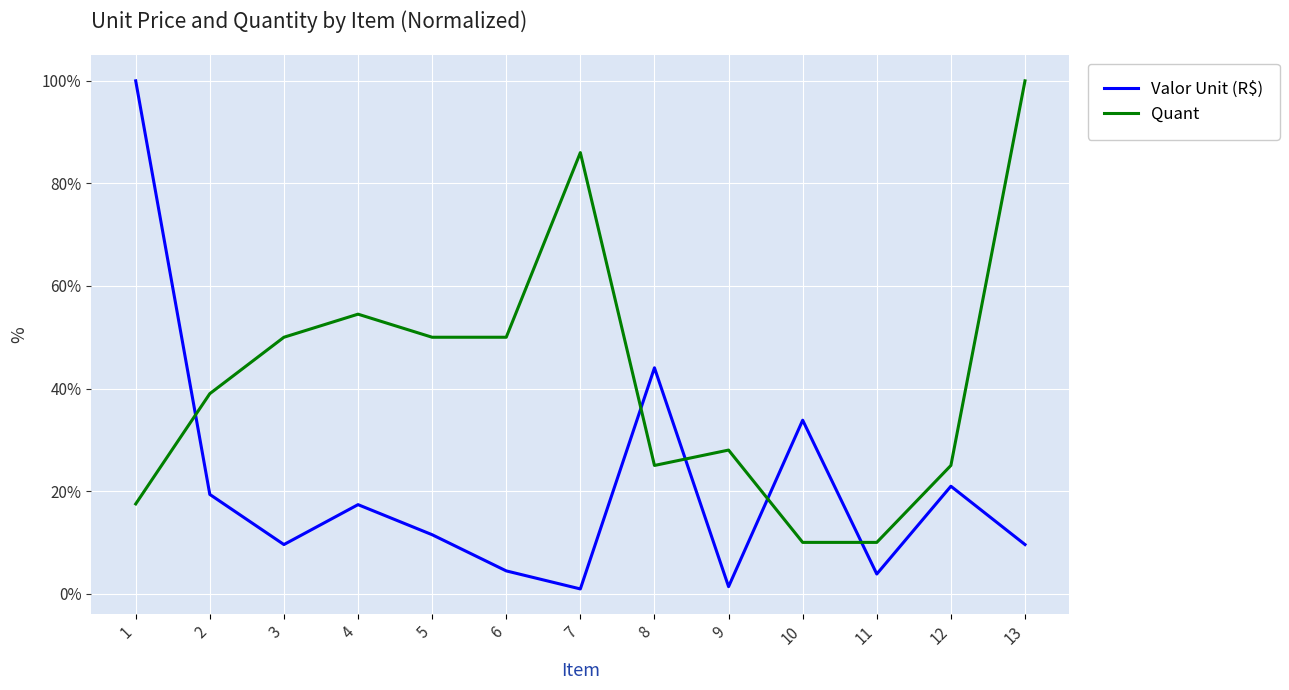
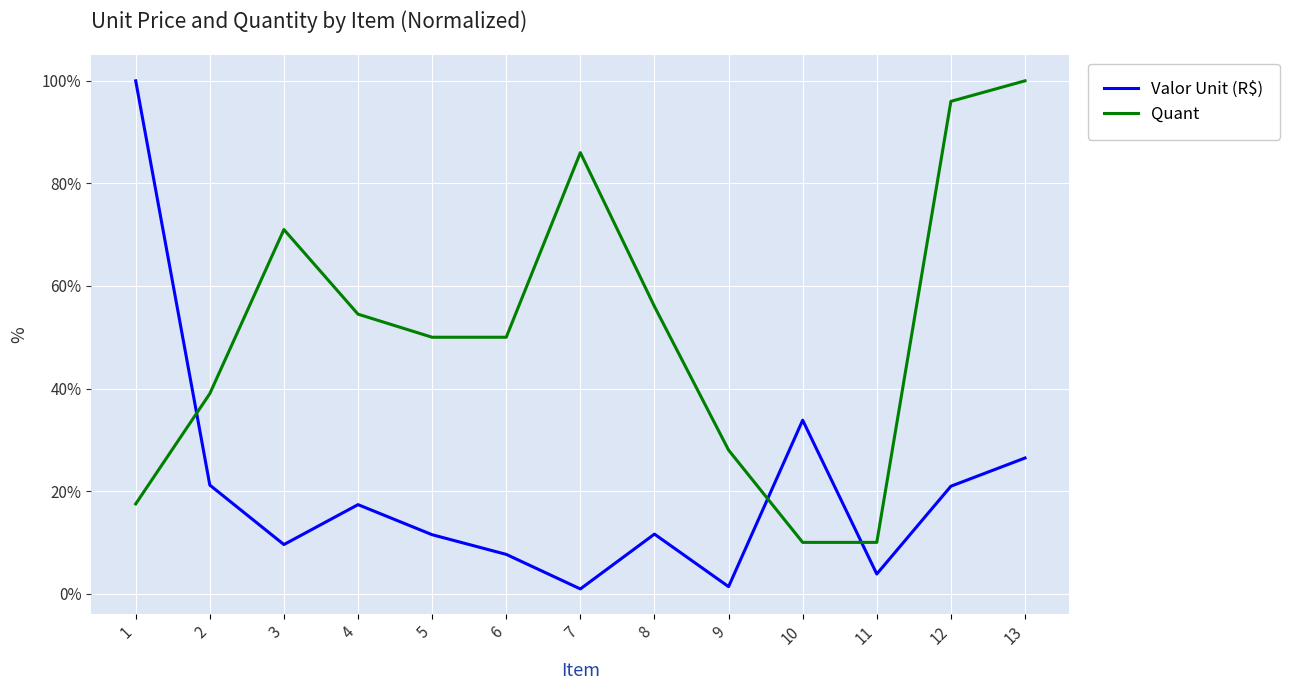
Valor Unit (R$), 2: 19% -> 21%
Quant, 3: 50% -> 71%
Valor Unit (R$), 6: 4% -> 8%
Valor Unit (R$), 8: 44% -> 12%
Quant, 8: 25% -> 56%
Quant, 12: 25% -> 96%
Valor Unit (R$), 13: 10% -> 26%
